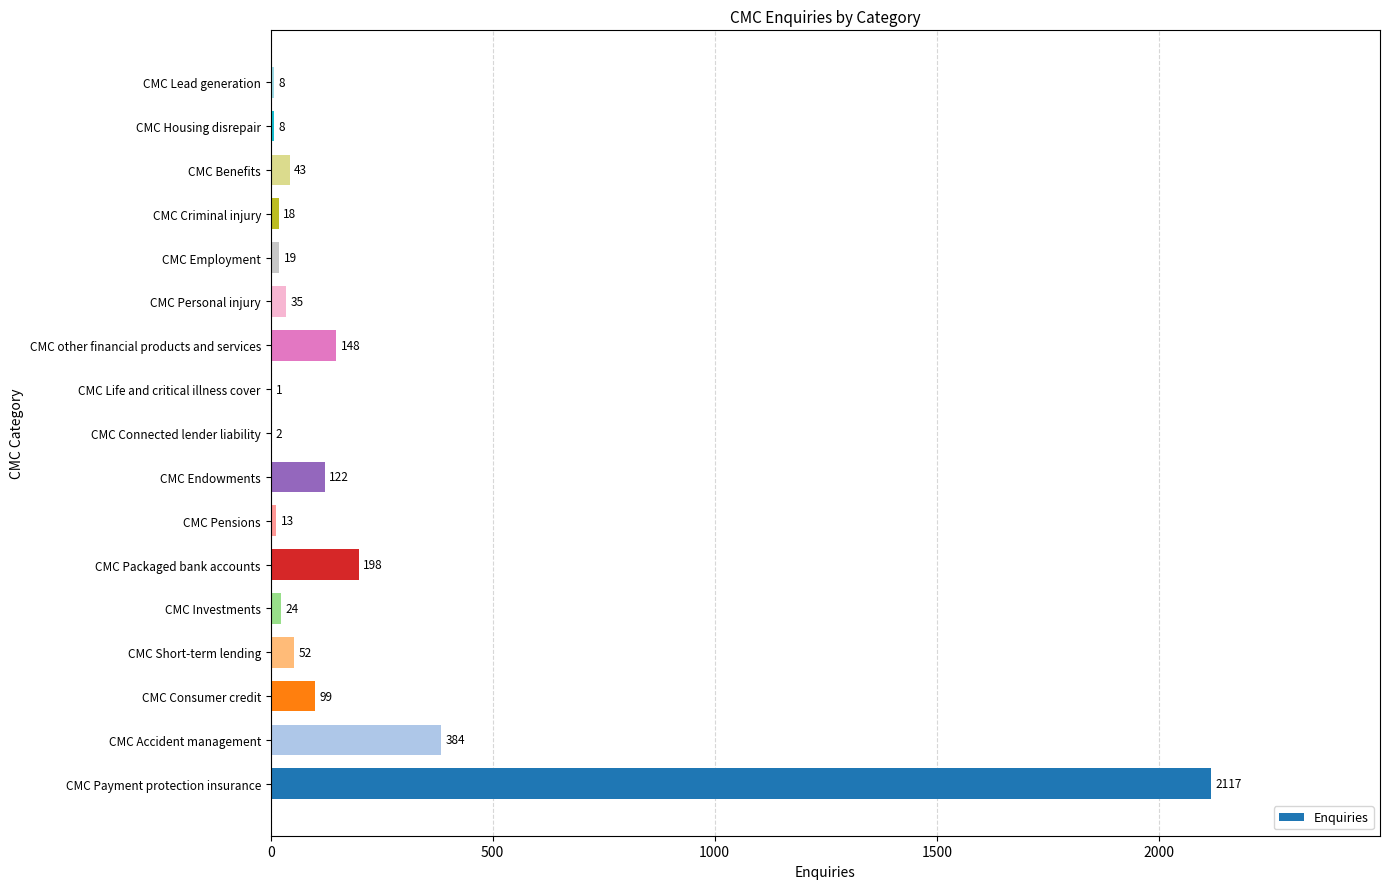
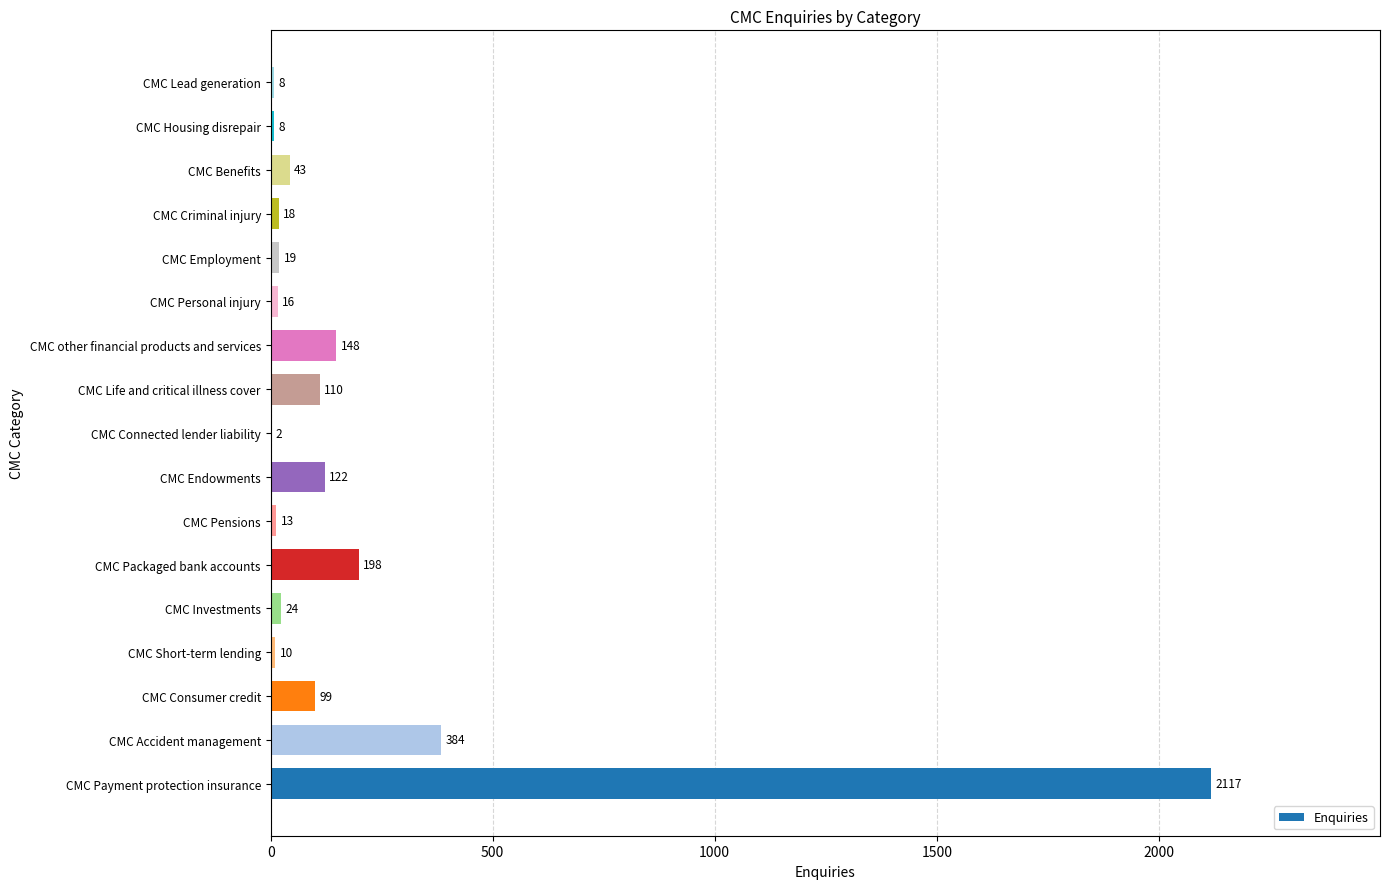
CMC Personal injury: 35 -> 16
CMC Life and critical illness cover: 1 -> 110
CMC Short-term lending: 52 -> 10
